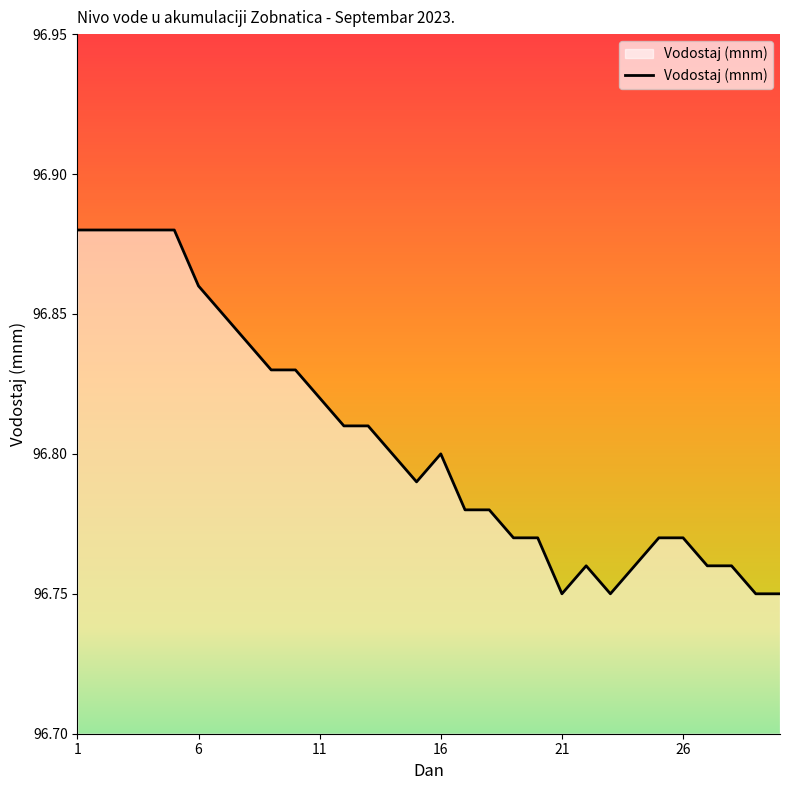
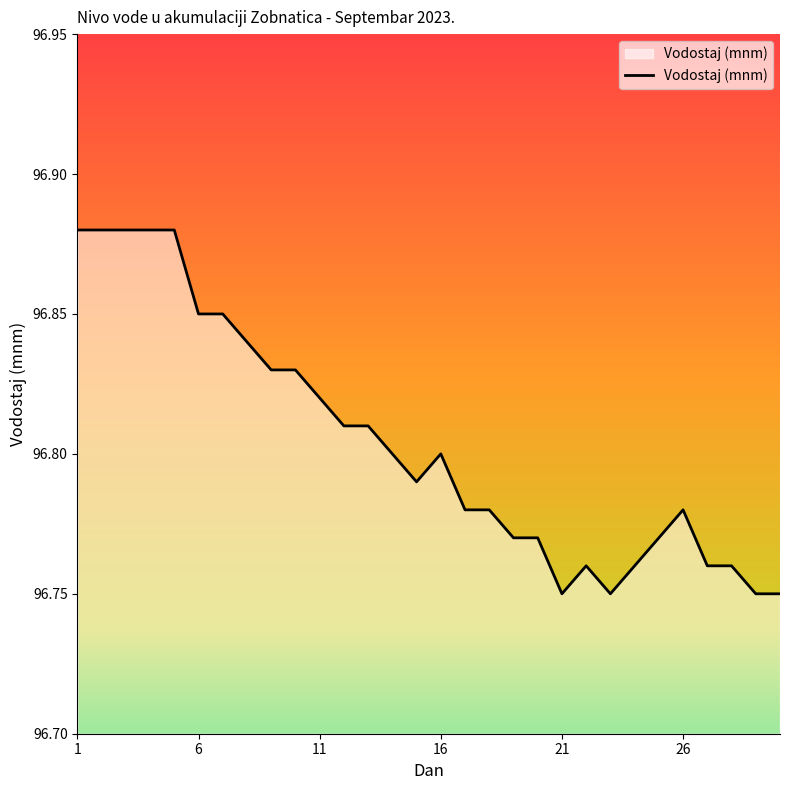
6: 96.86 -> 96.85
26: 96.77 -> 96.78
